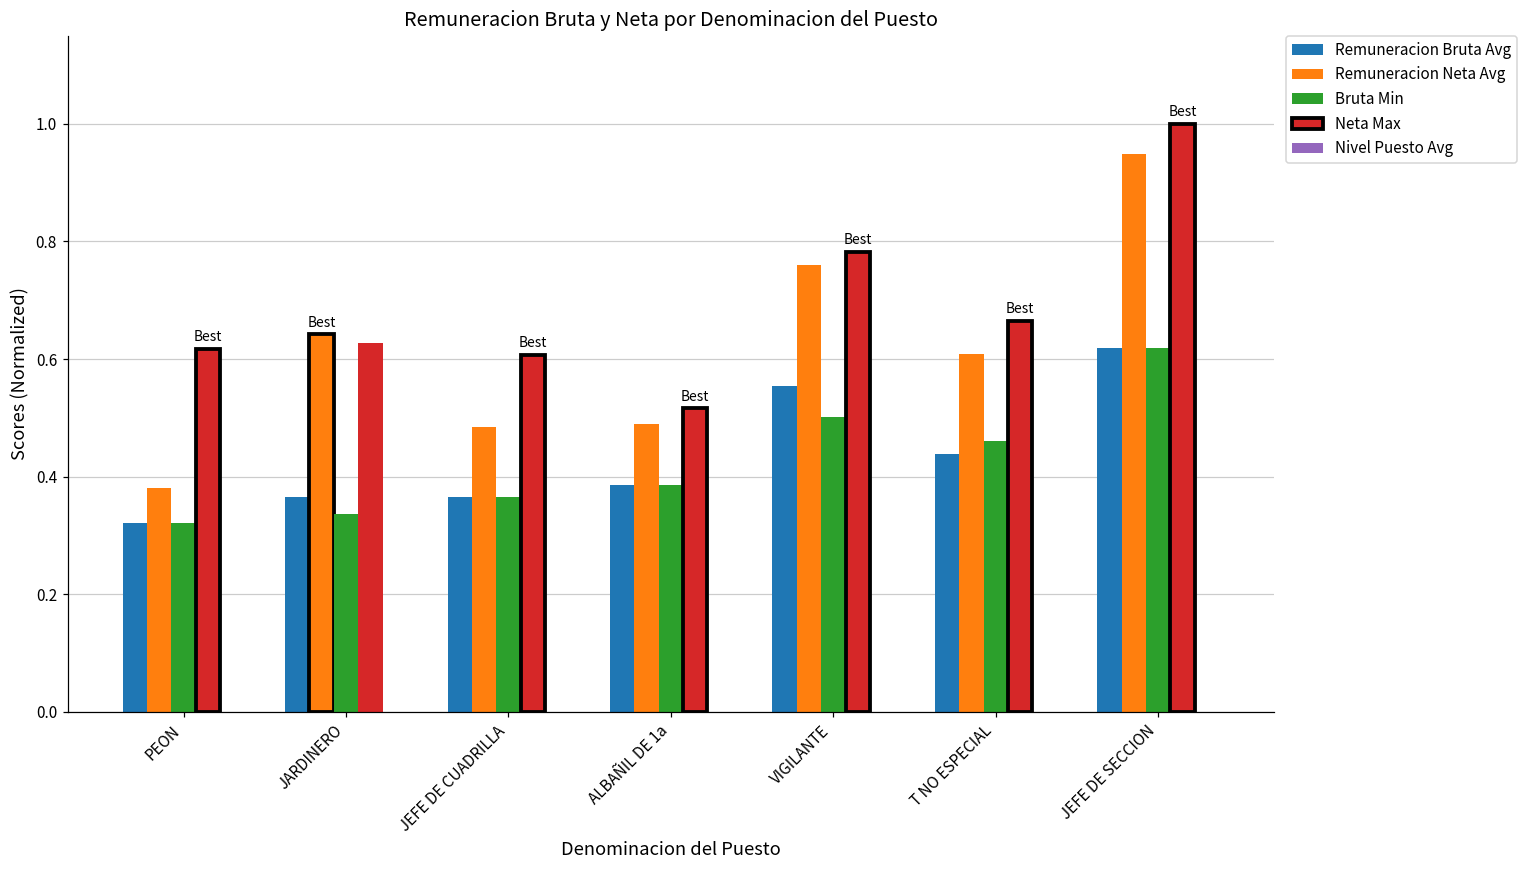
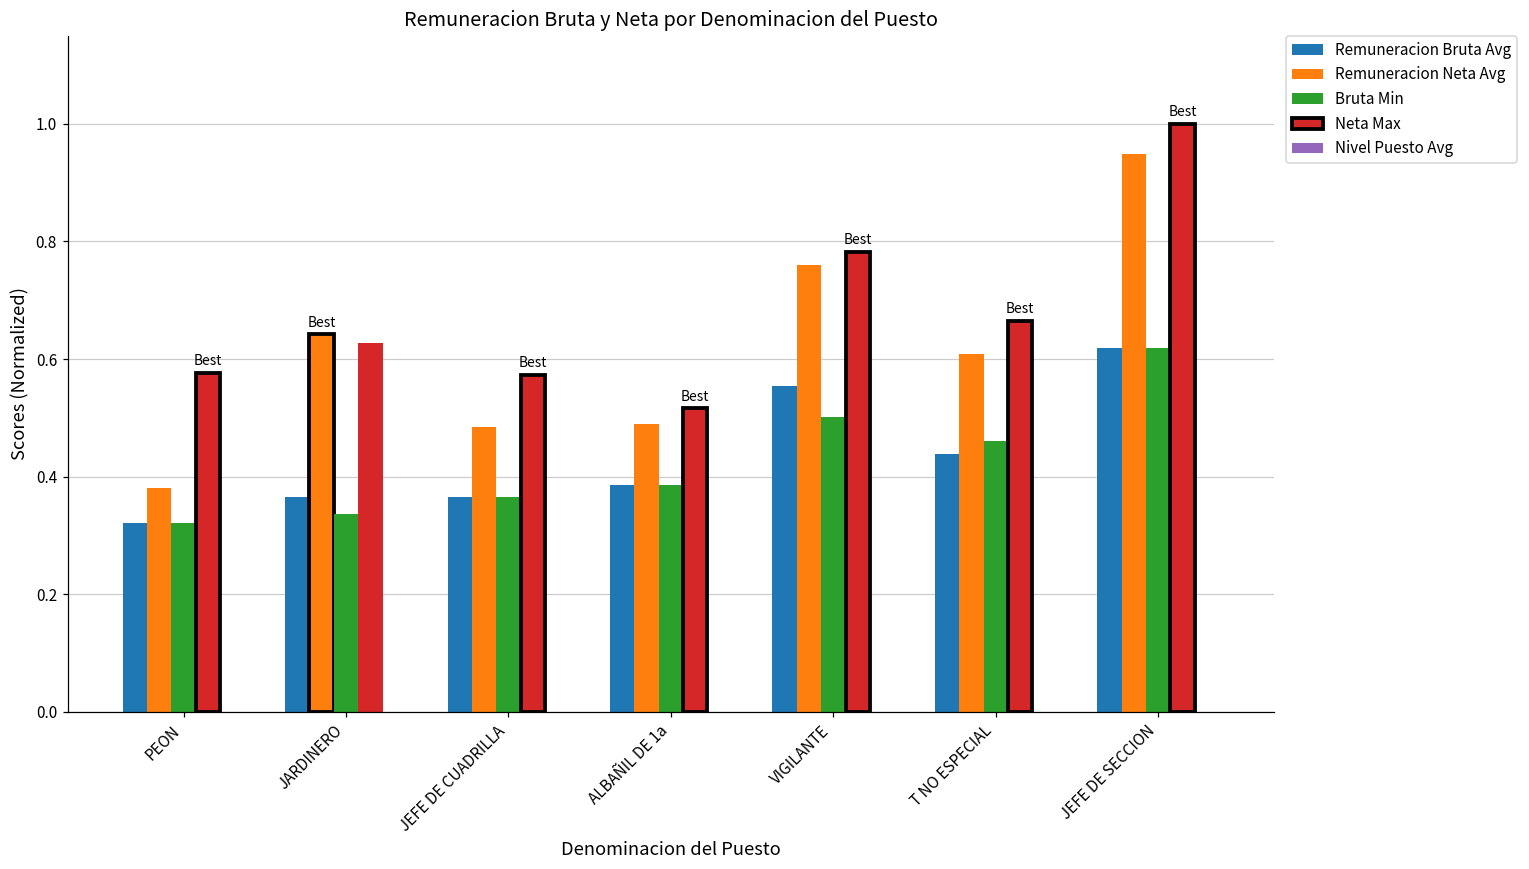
Neta Max, PEON: 0.62 -> 0.58
Neta Max, JEFE DE CUADRILLA: 0.61 -> 0.57
